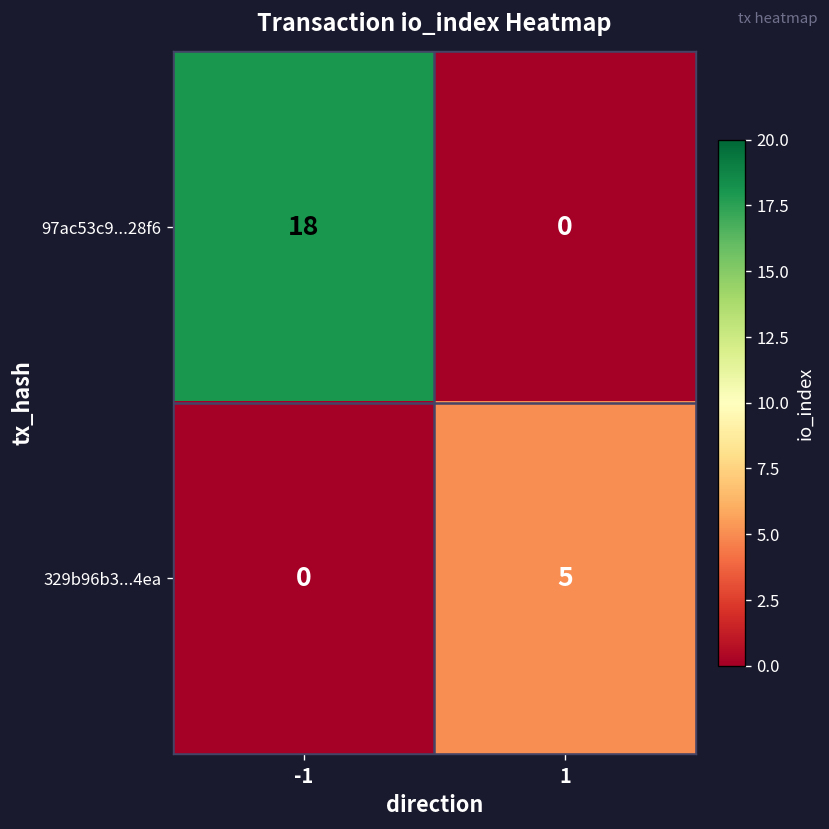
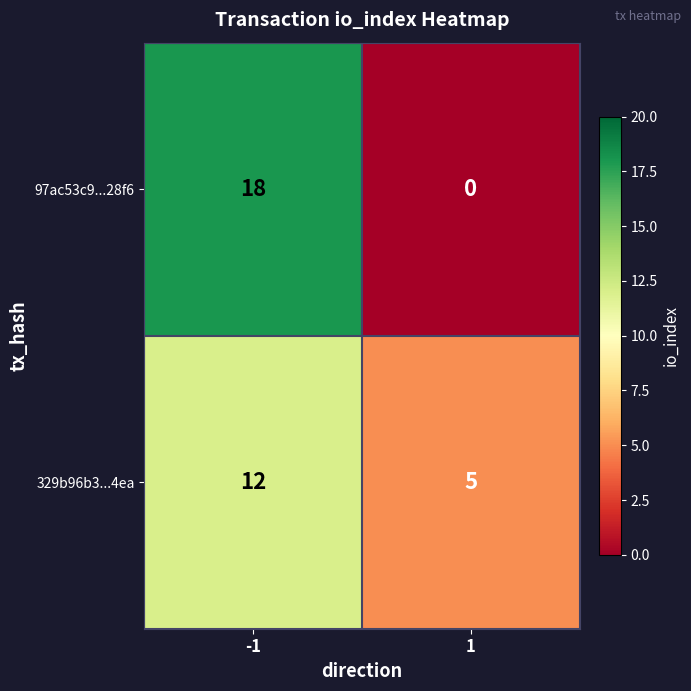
329b96b3...4ea, -1: 0 -> 12
